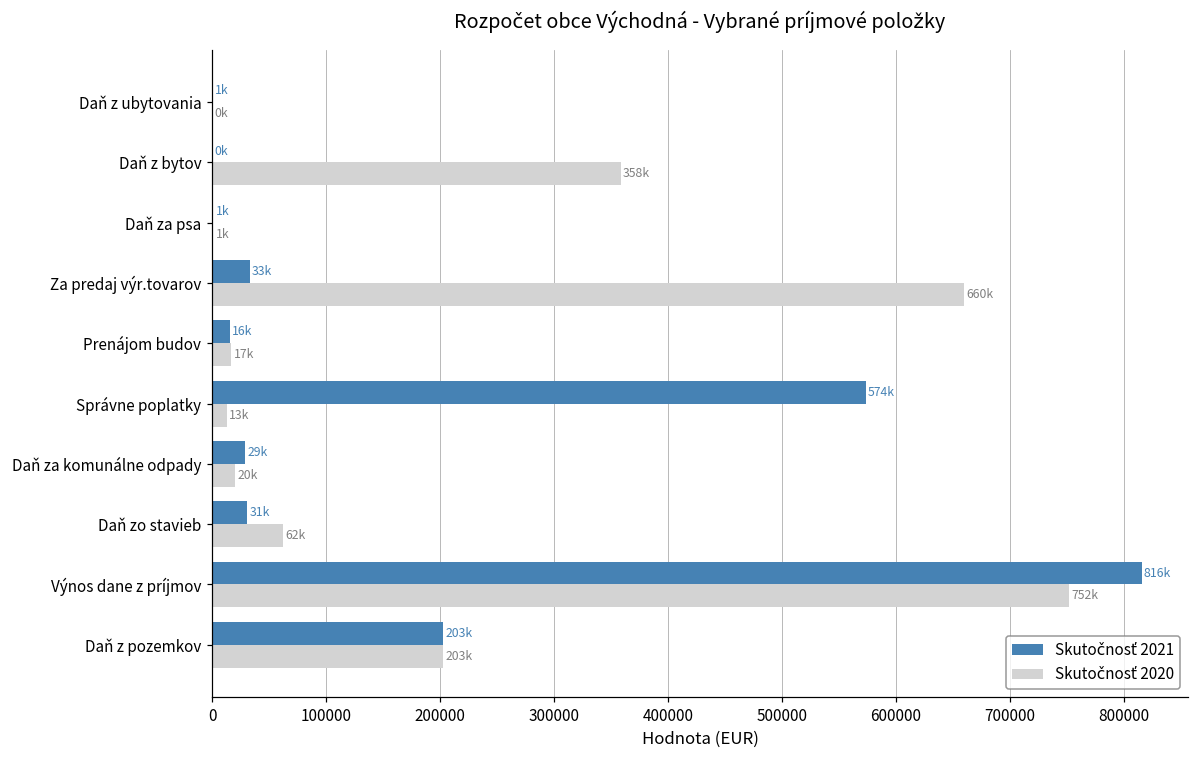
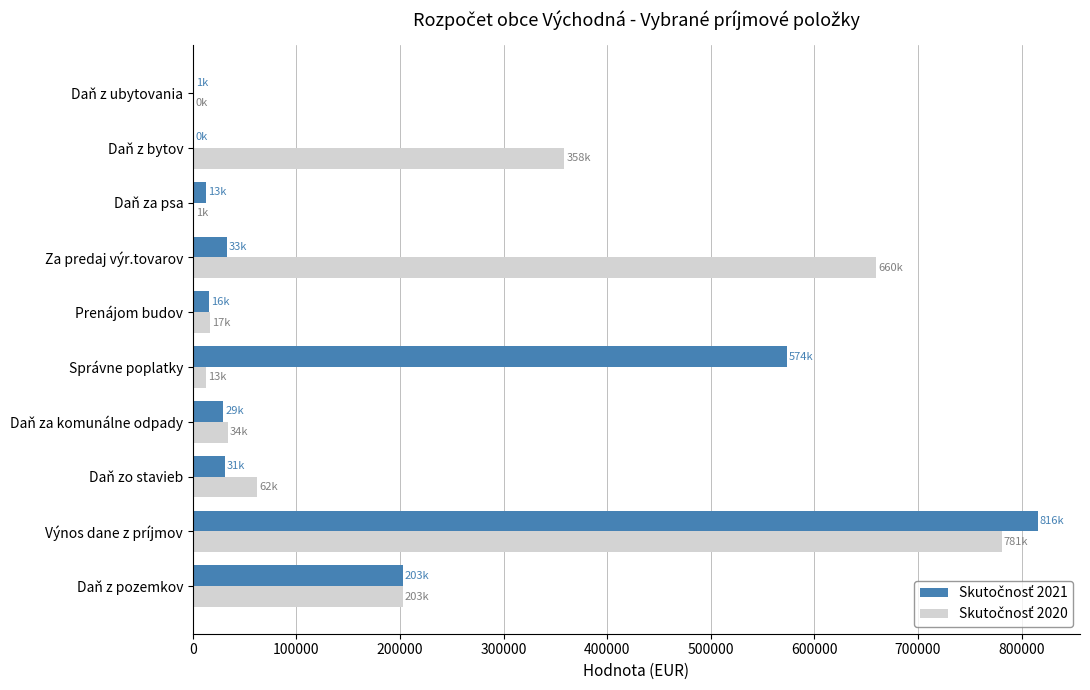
Skutočnosť 2021, Daň za psa: 1k -> 13k
Skutočnosť 2020, Daň za komunálne odpady: 20k -> 34k
Skutočnosť 2020, Výnos dane z príjmov: 752k -> 781k
